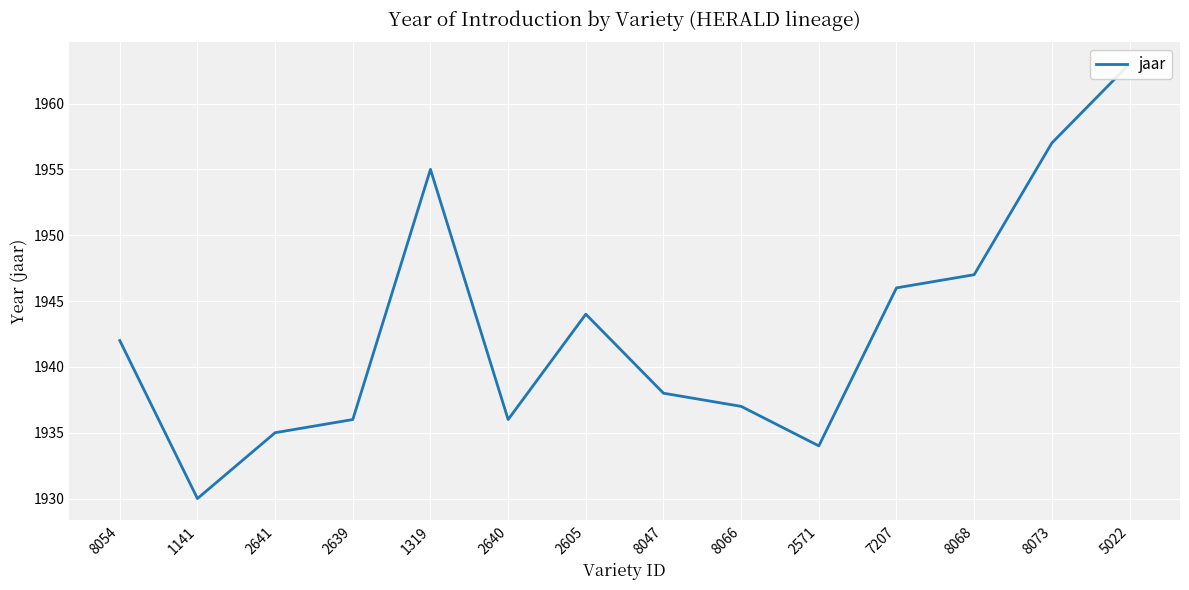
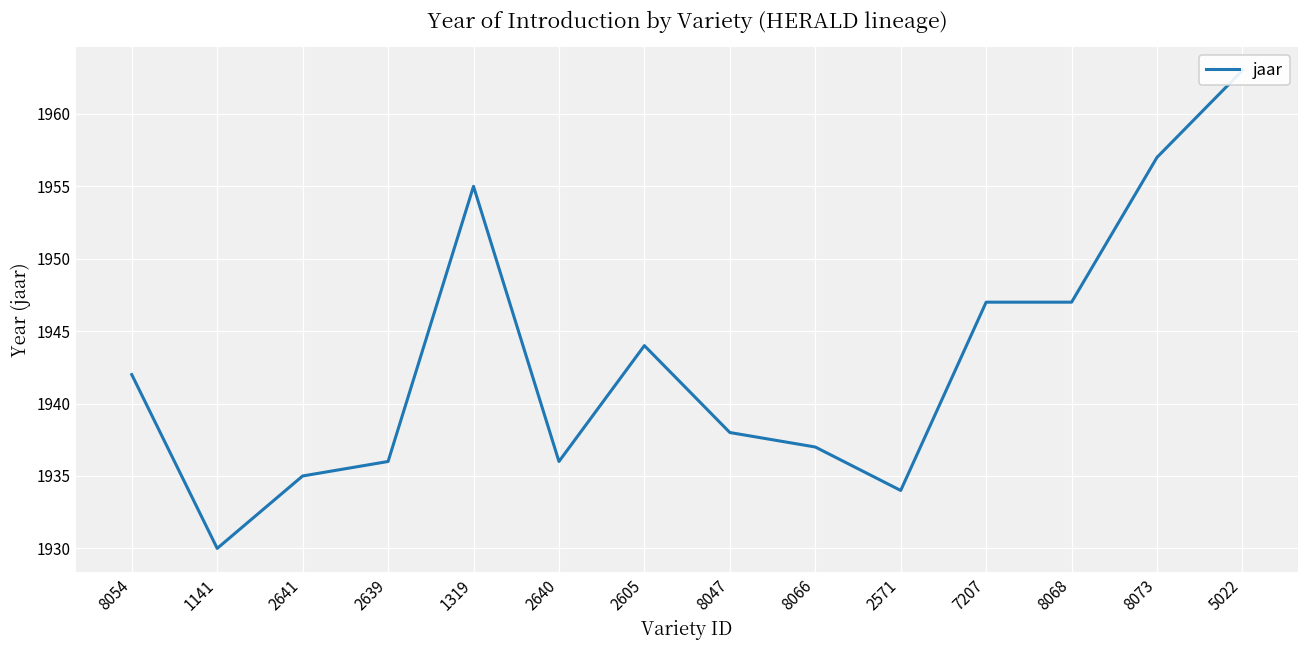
7207: 1946 -> 1947
